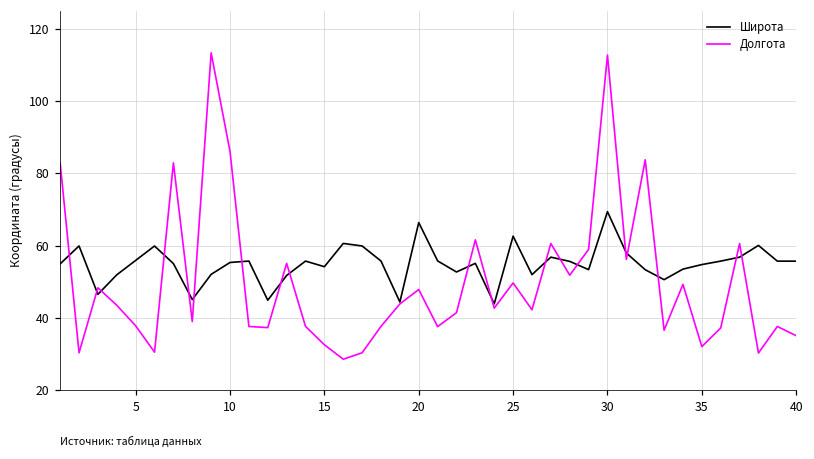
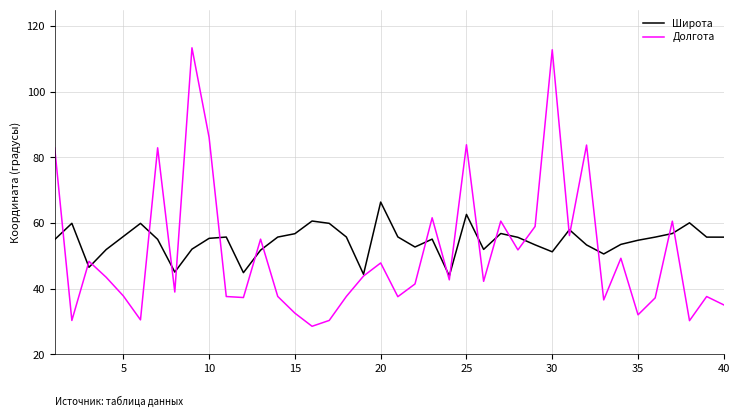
Широта, 15: 54 -> 57
Долгота, 25: 50 -> 84
Широта, 30: 69 -> 51
